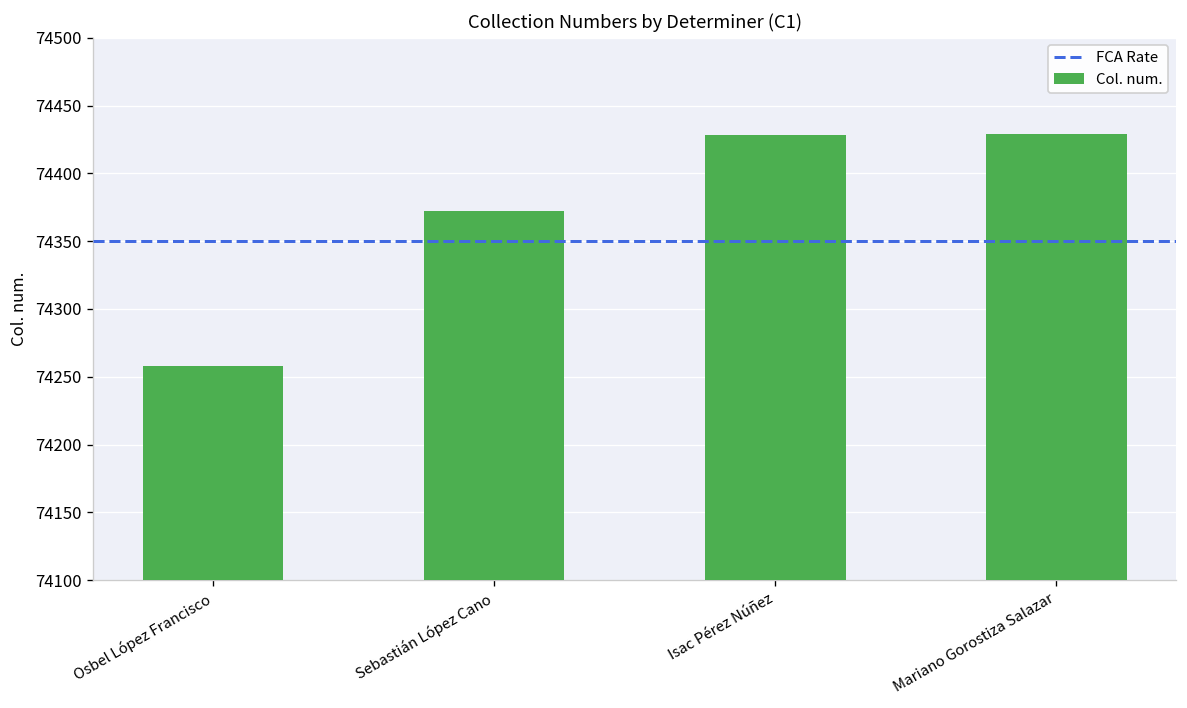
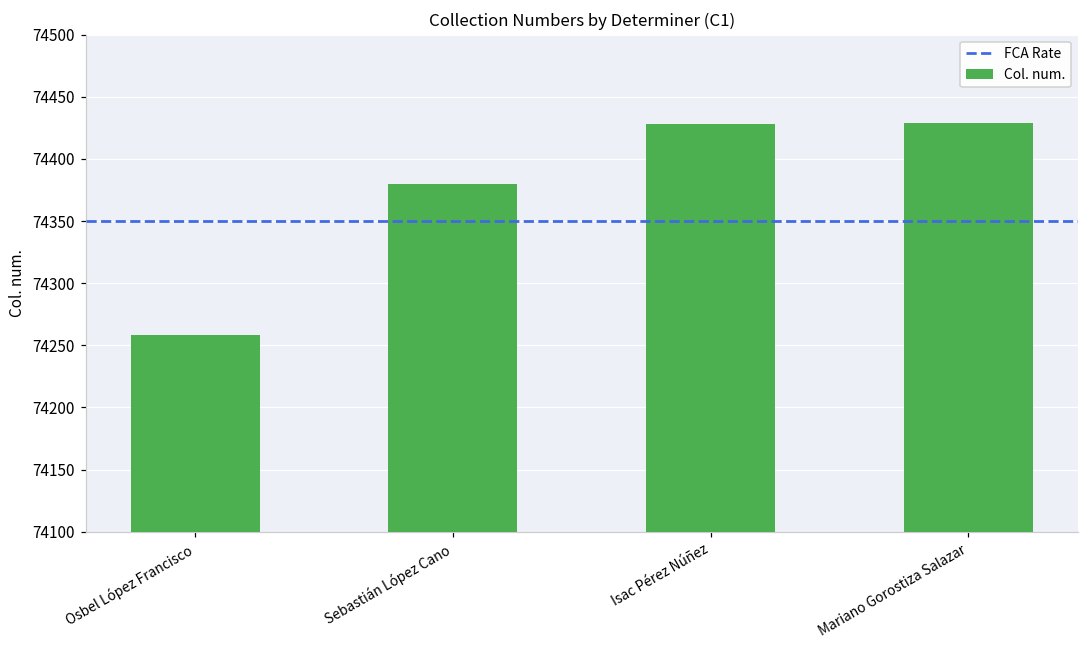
Sebastián López Cano: 74372 -> 74380
